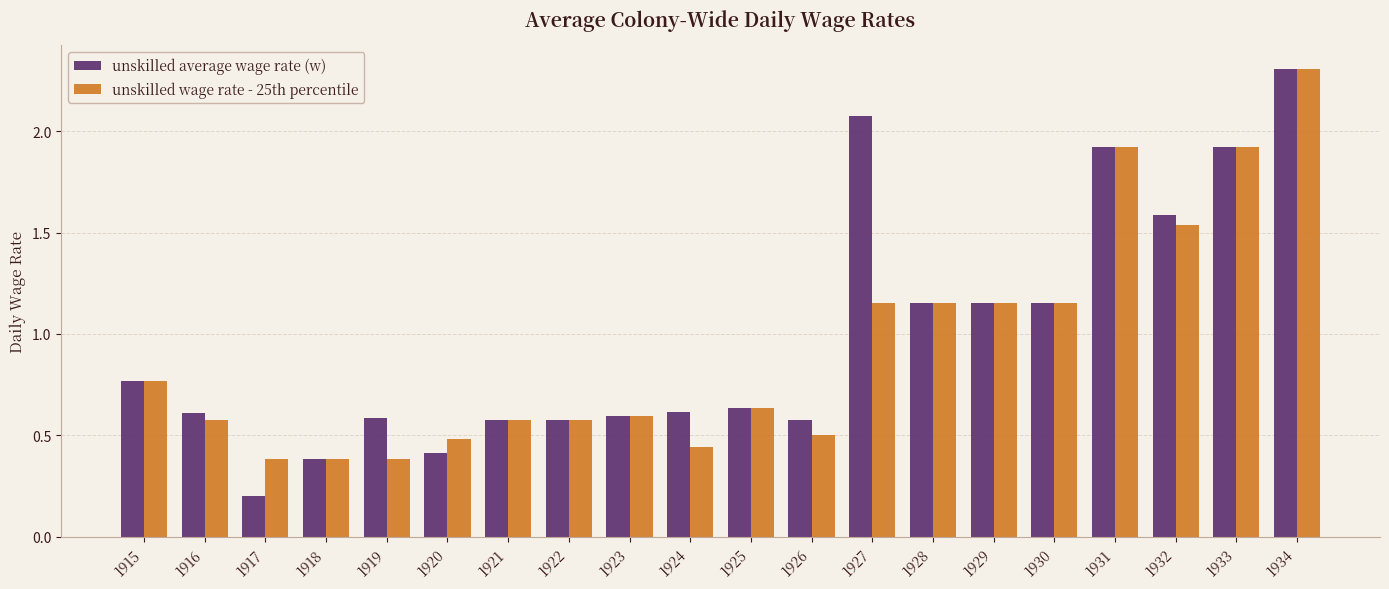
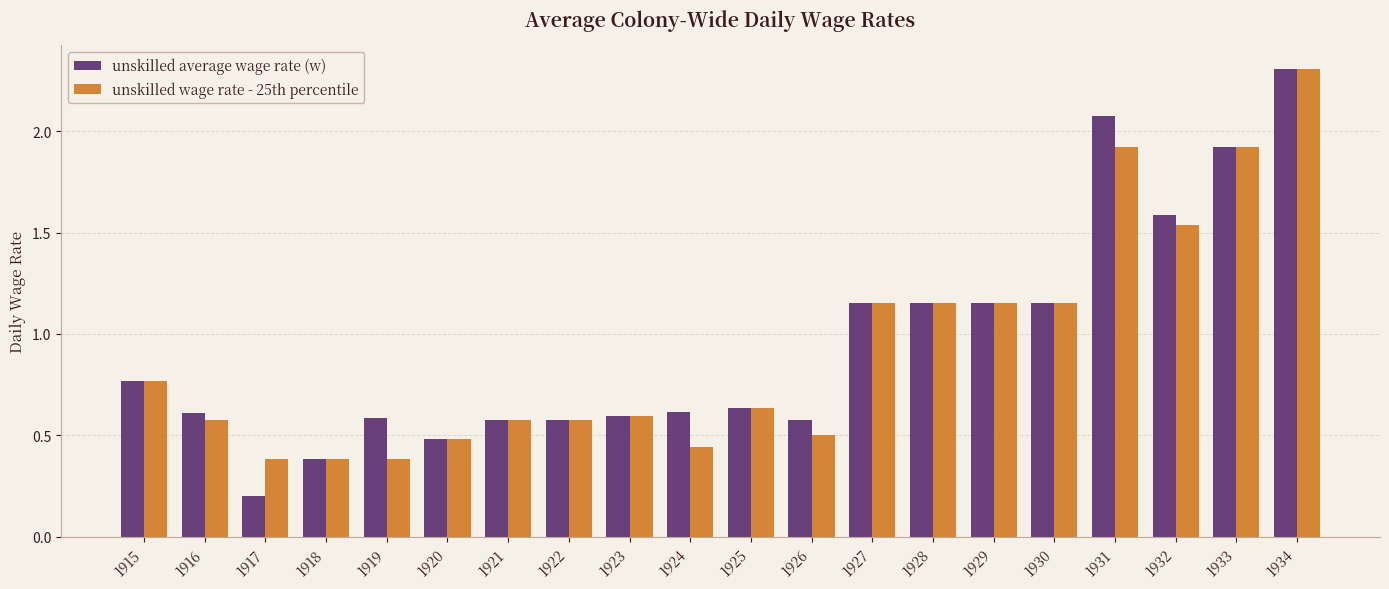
unskilled average wage rate (w), 1920: 0.42 -> 0.48
unskilled average wage rate (w), 1927: 2.07 -> 1.15
unskilled average wage rate (w), 1931: 1.92 -> 2.07
